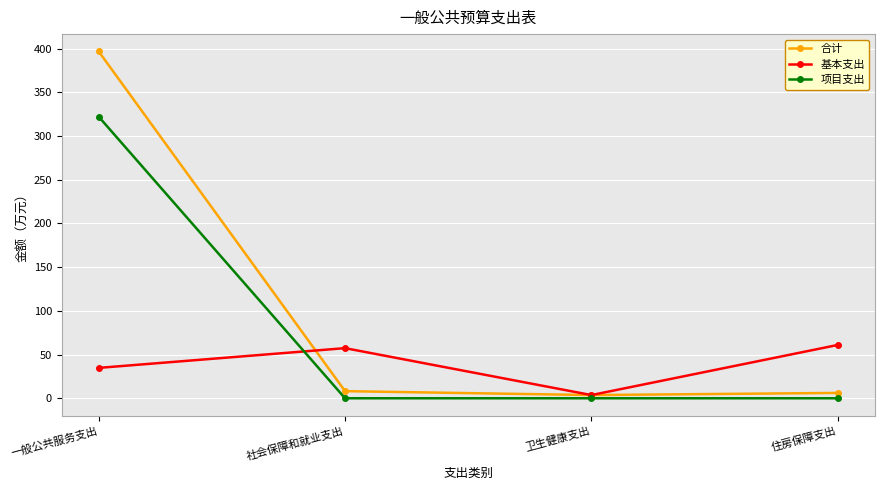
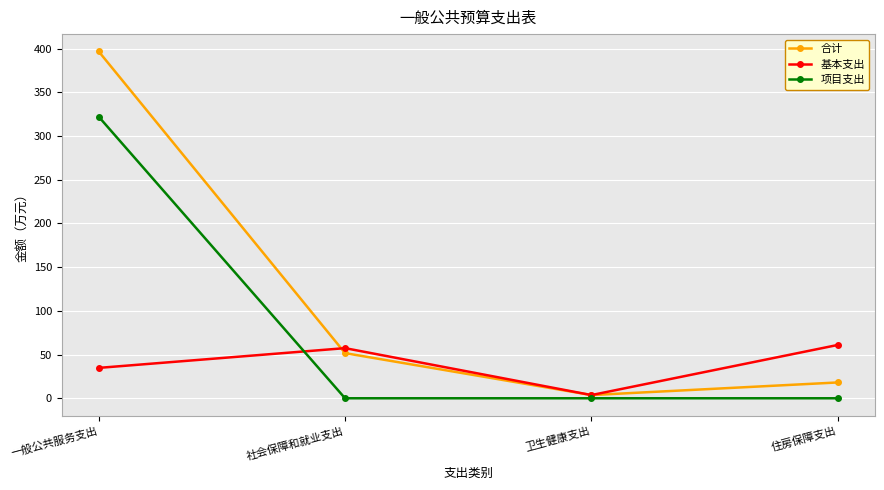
合计, 社会保障和就业支出: 10 -> 50
合计, 住房保障支出: 10 -> 20
